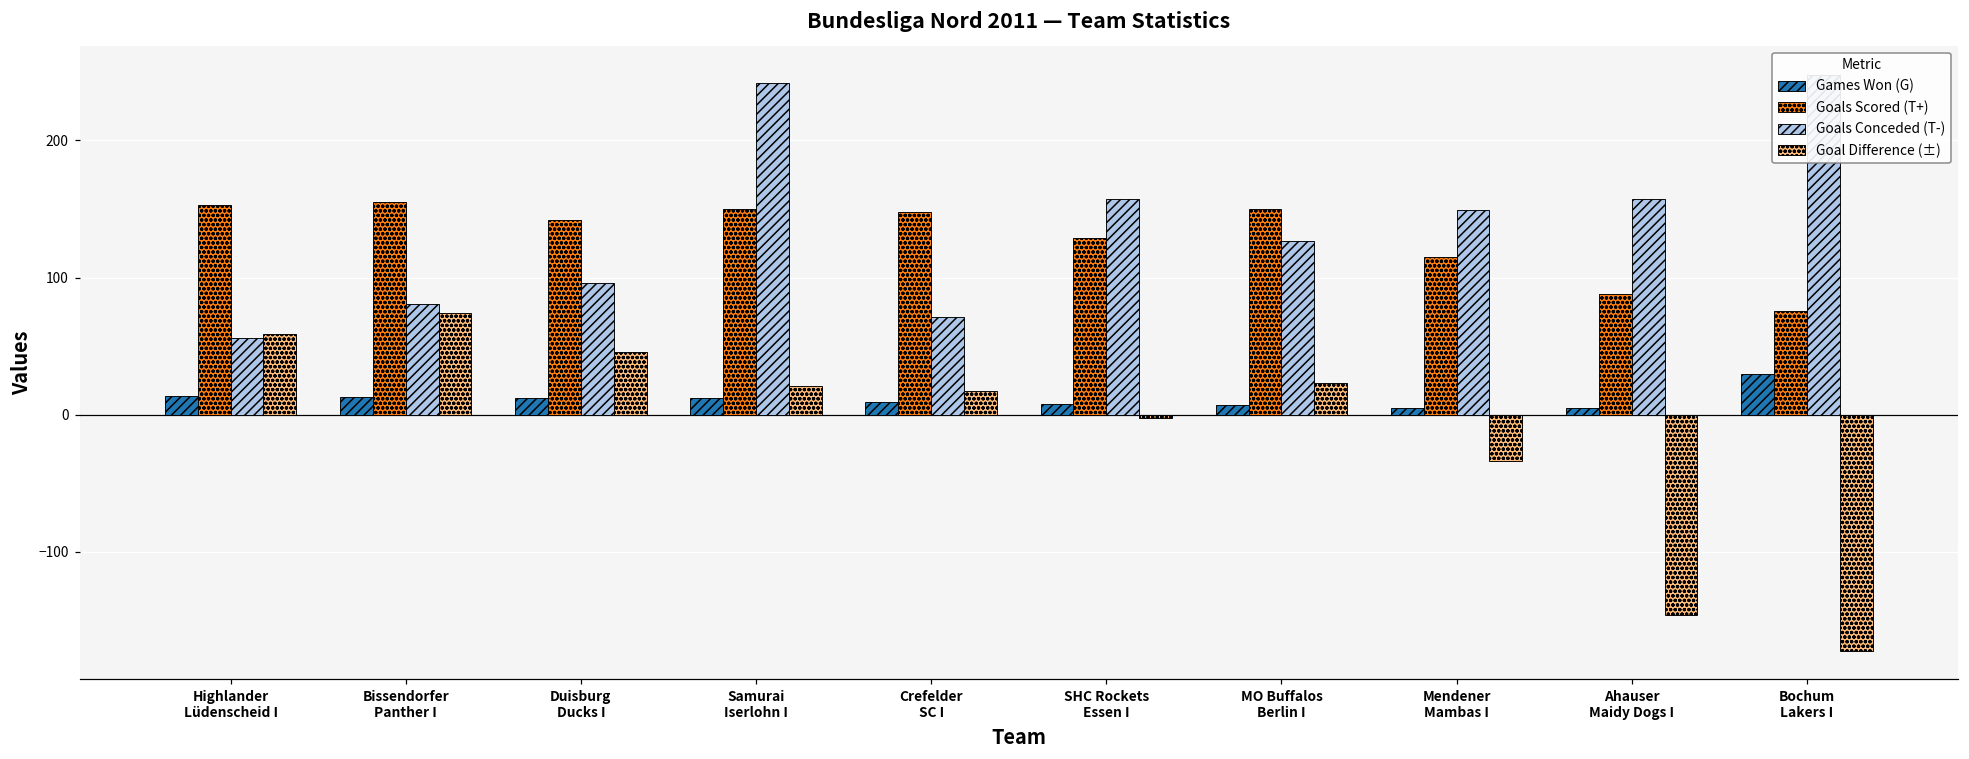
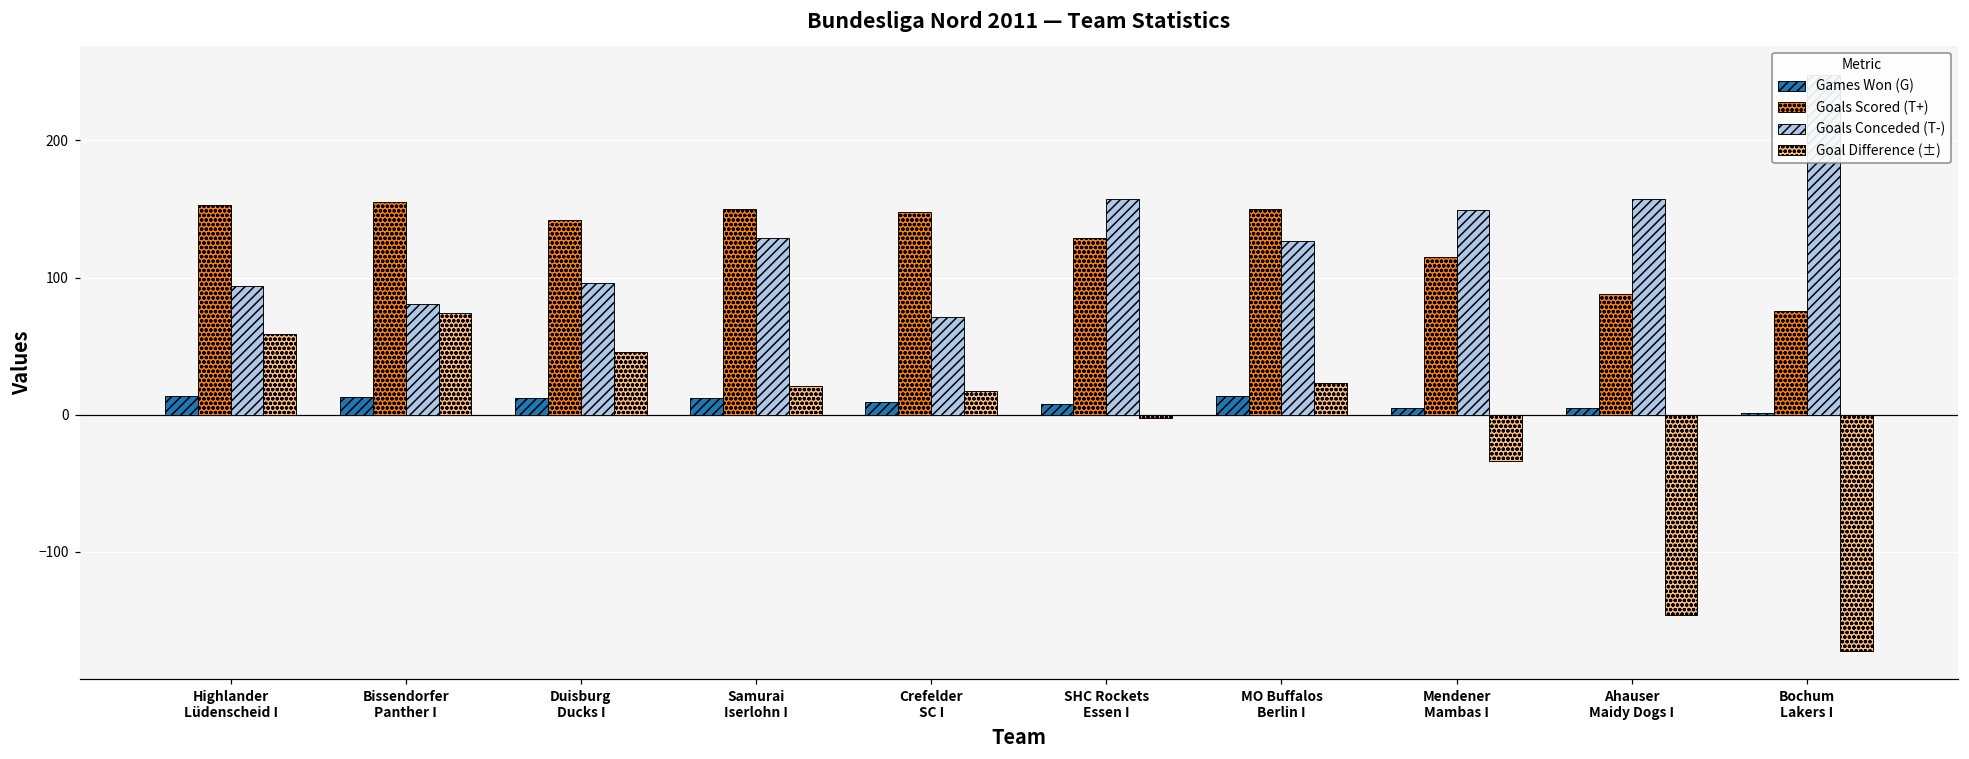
Goals Conceded (T-), Highlander Lüdenscheid I: 56 -> 94
Goals Conceded (T-), Samurai Iserlohn I: 242 -> 129
Games Won (G), MO Buffalos Berlin I: 7 -> 14
Games Won (G), Bochum Lakers I: 30 -> 1
